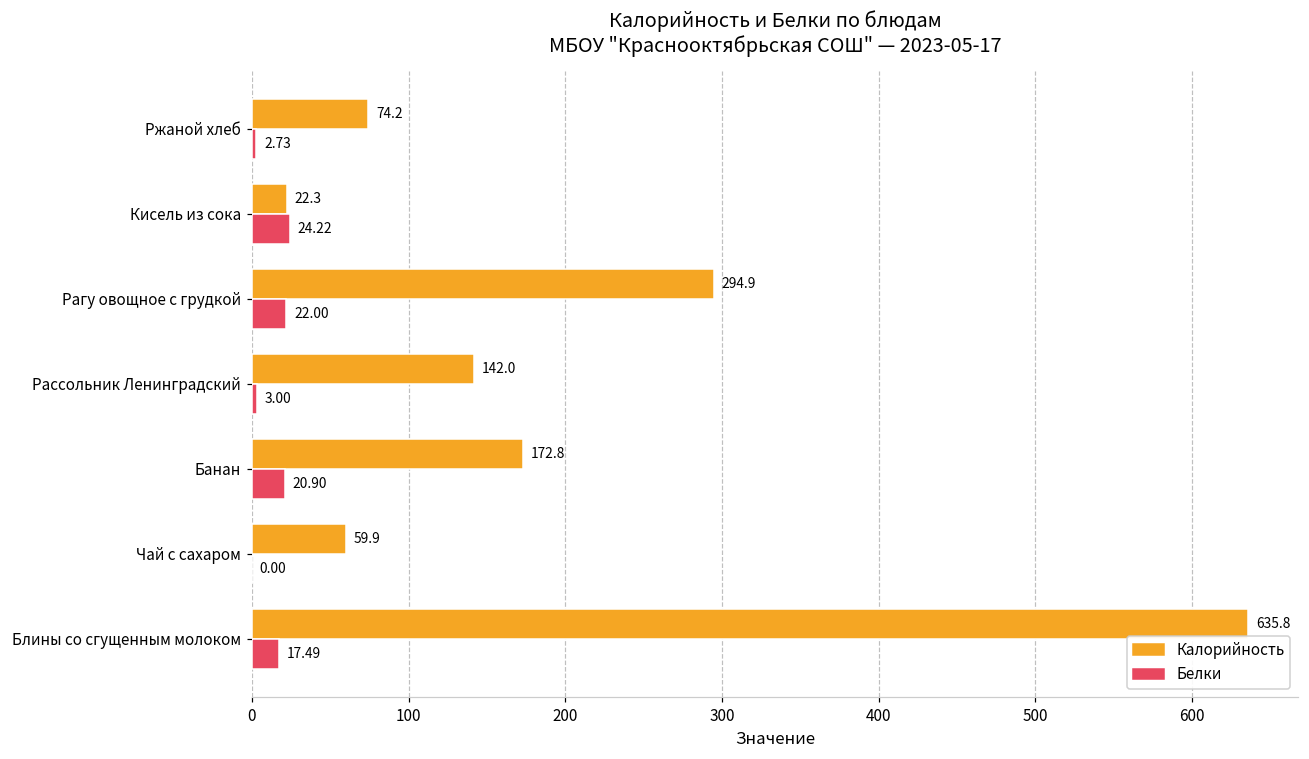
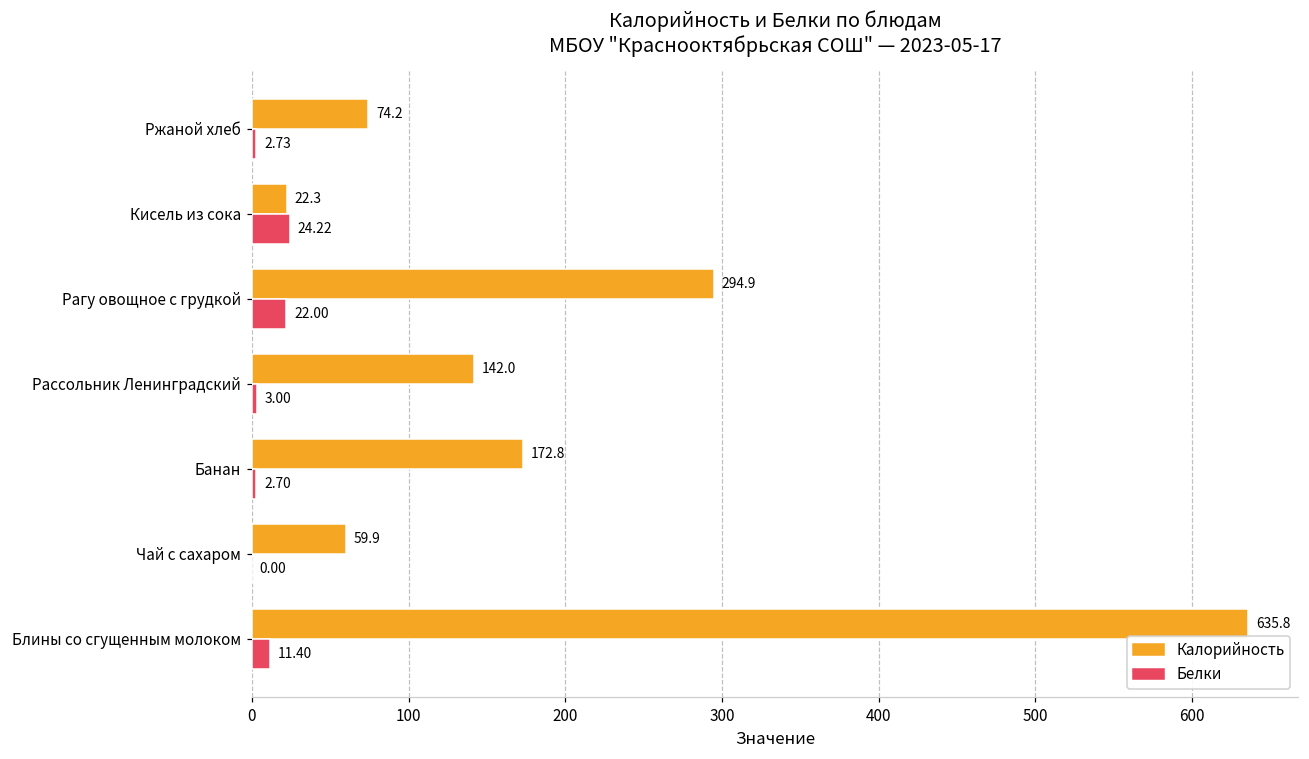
Белки, Банан: 20.90 -> 2.70
Белки, Блины со сгущенным молоком: 17.49 -> 11.40
